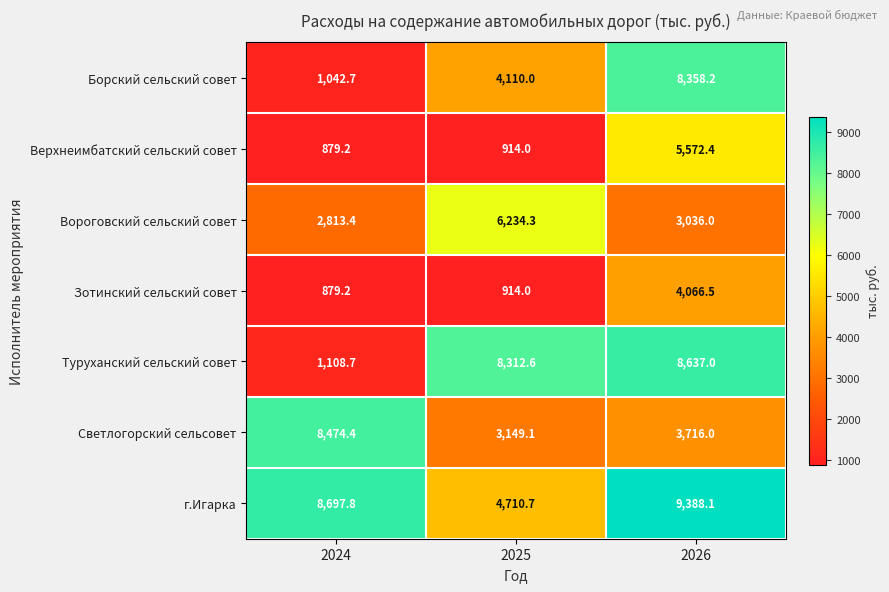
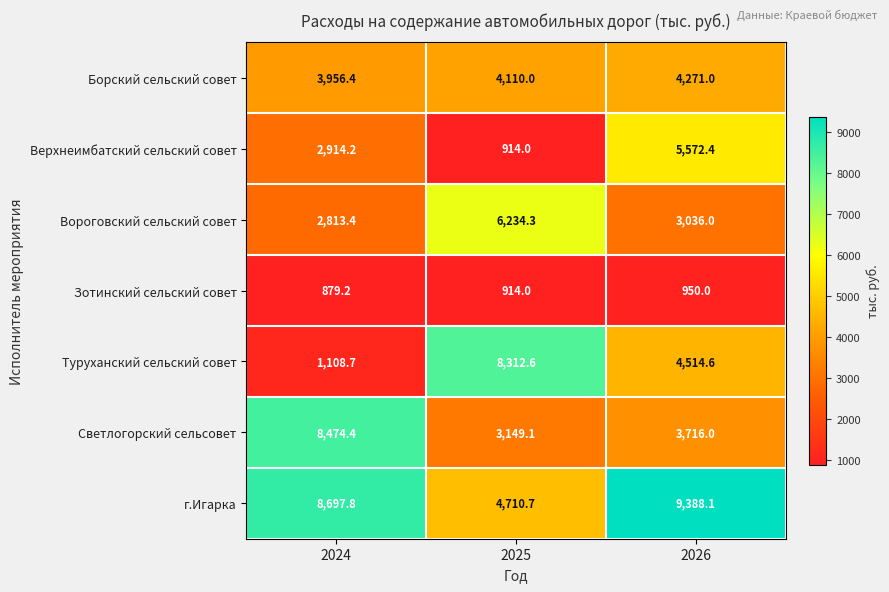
Борский сельский совет, 2024: 1,042.7 -> 3,956.4
Борский сельский совет, 2026: 8,358.2 -> 4,271.0
Верхнеимбатский сельский совет, 2024: 879.2 -> 2,914.2
Зотинский сельский совет, 2026: 4,066.5 -> 950.0
Туруханский сельский совет, 2026: 8,637.0 -> 4,514.6
